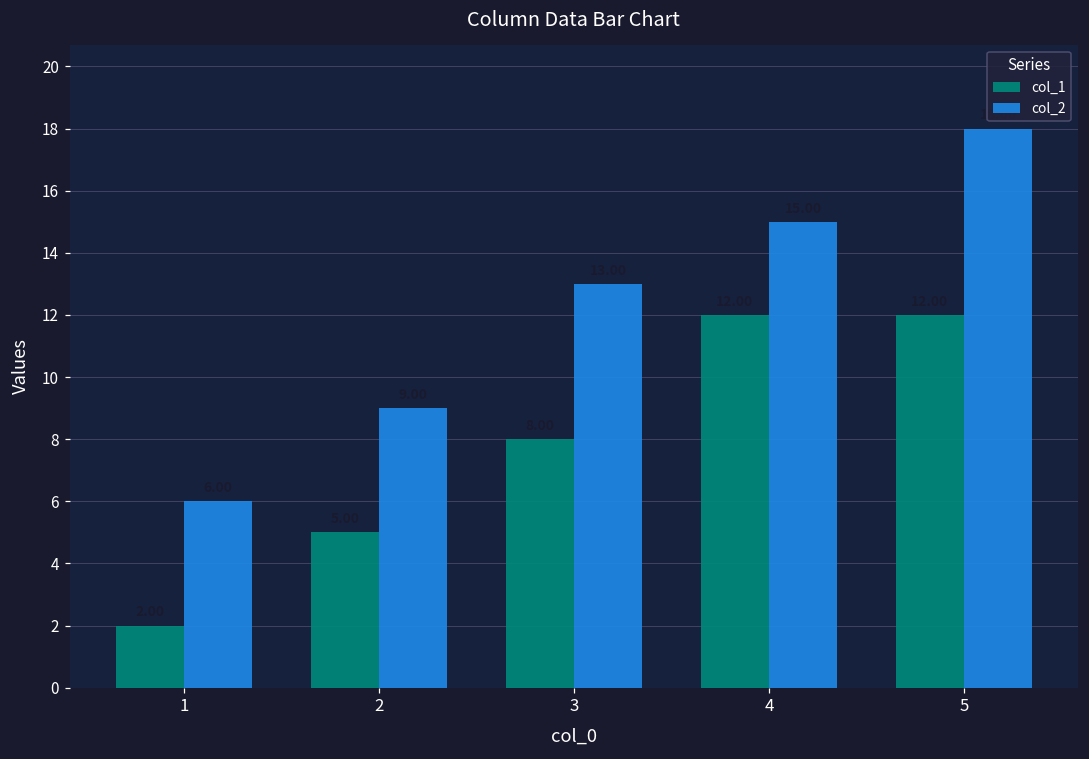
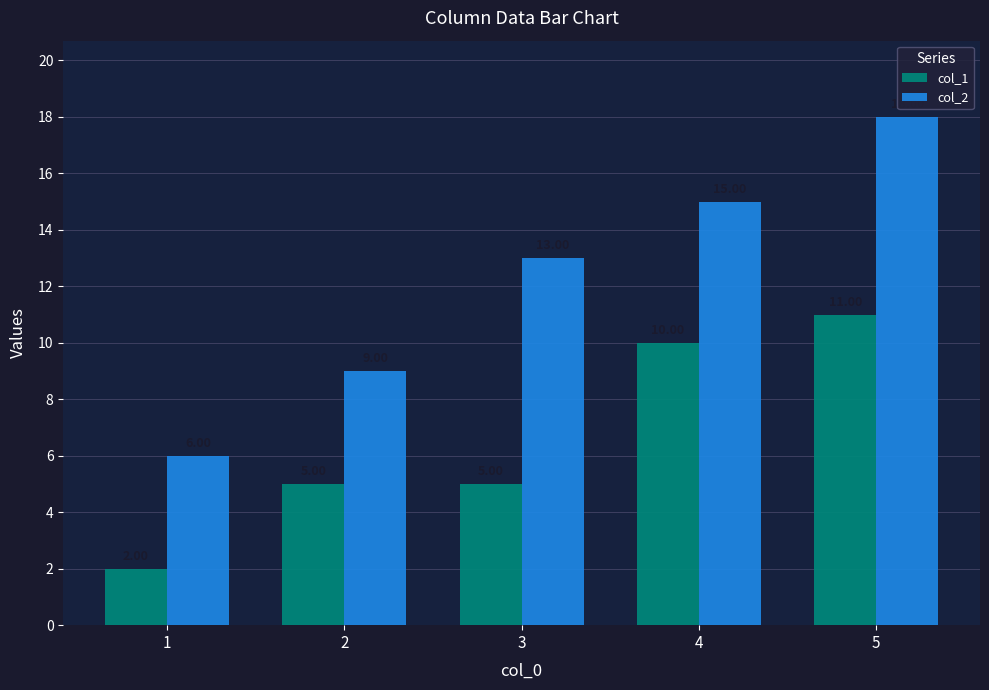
col_1, 3: 8 -> 5
col_1, 4: 12 -> 10
col_1, 5: 12 -> 11
